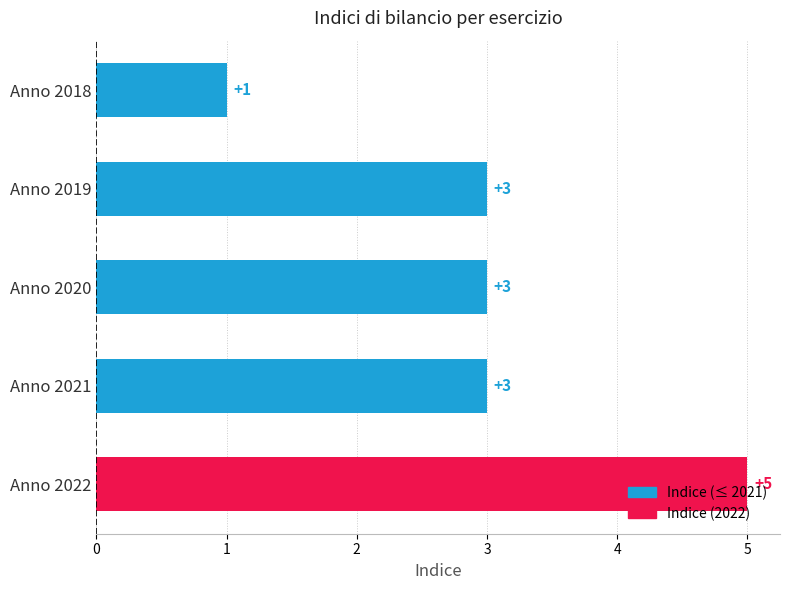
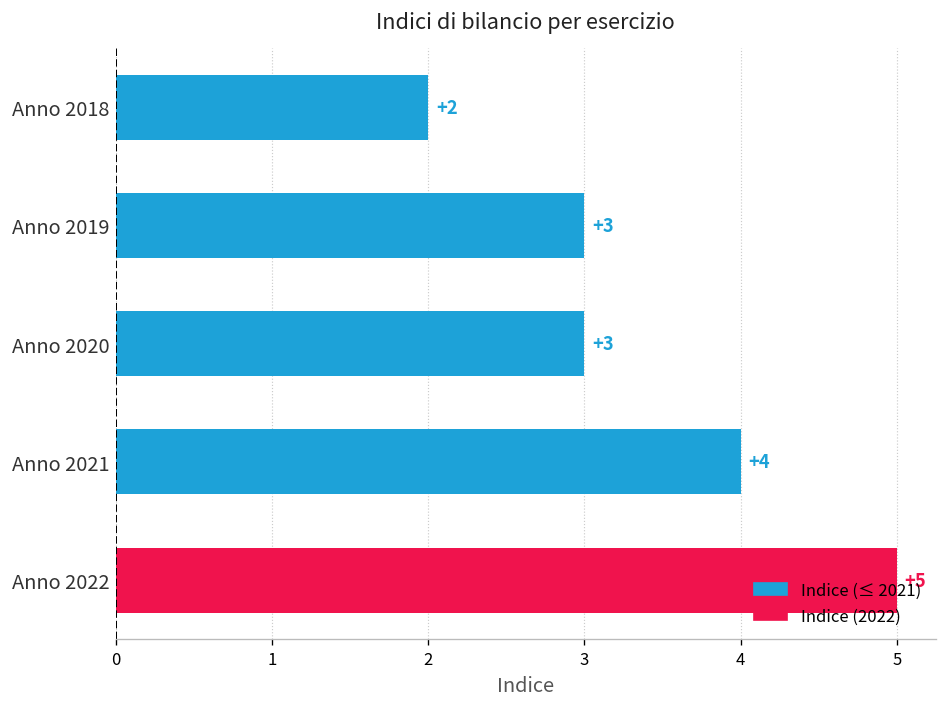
Anno 2018: +1 -> +2
Anno 2021: +3 -> +4
